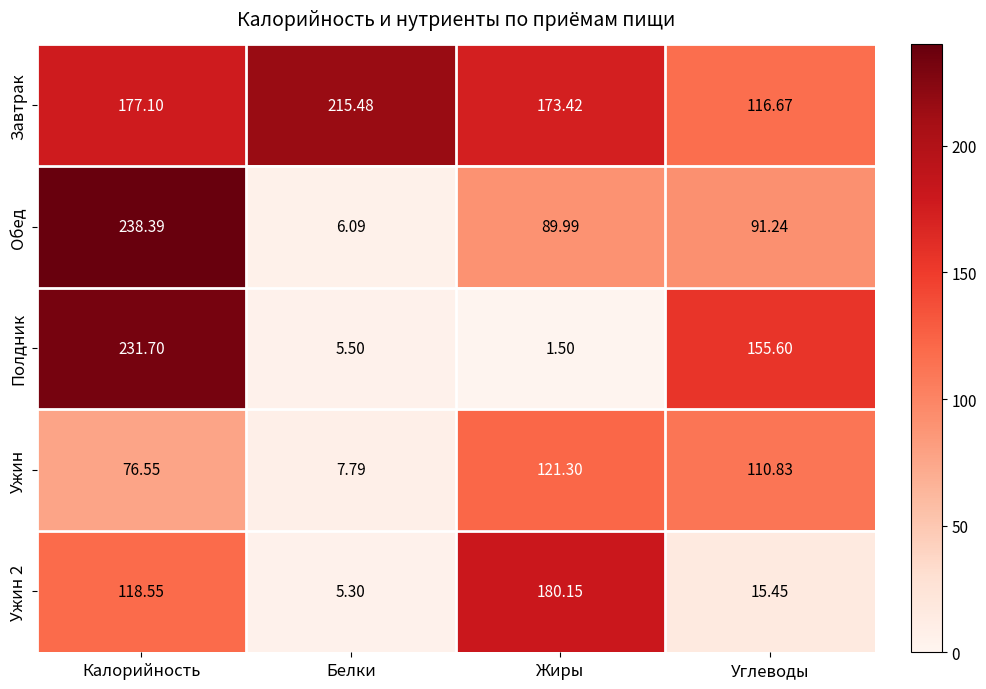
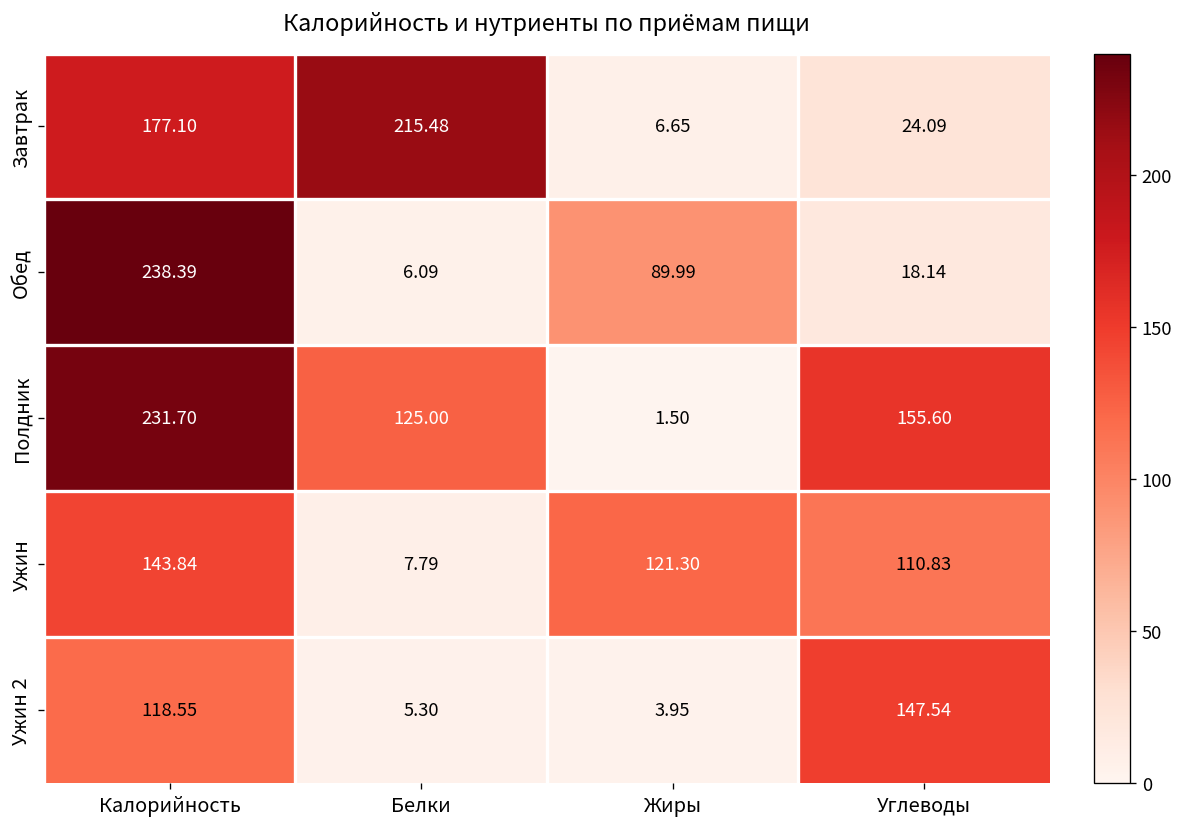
Завтрак, Жиры: 173.42 -> 6.65
Завтрак, Углеводы: 116.67 -> 24.09
Обед, Углеводы: 91.24 -> 18.14
Полдник, Белки: 5.50 -> 125.00
Ужин, Калорийность: 76.55 -> 143.84
Ужин 2, Жиры: 180.15 -> 3.95
Ужин 2, Углеводы: 15.45 -> 147.54
